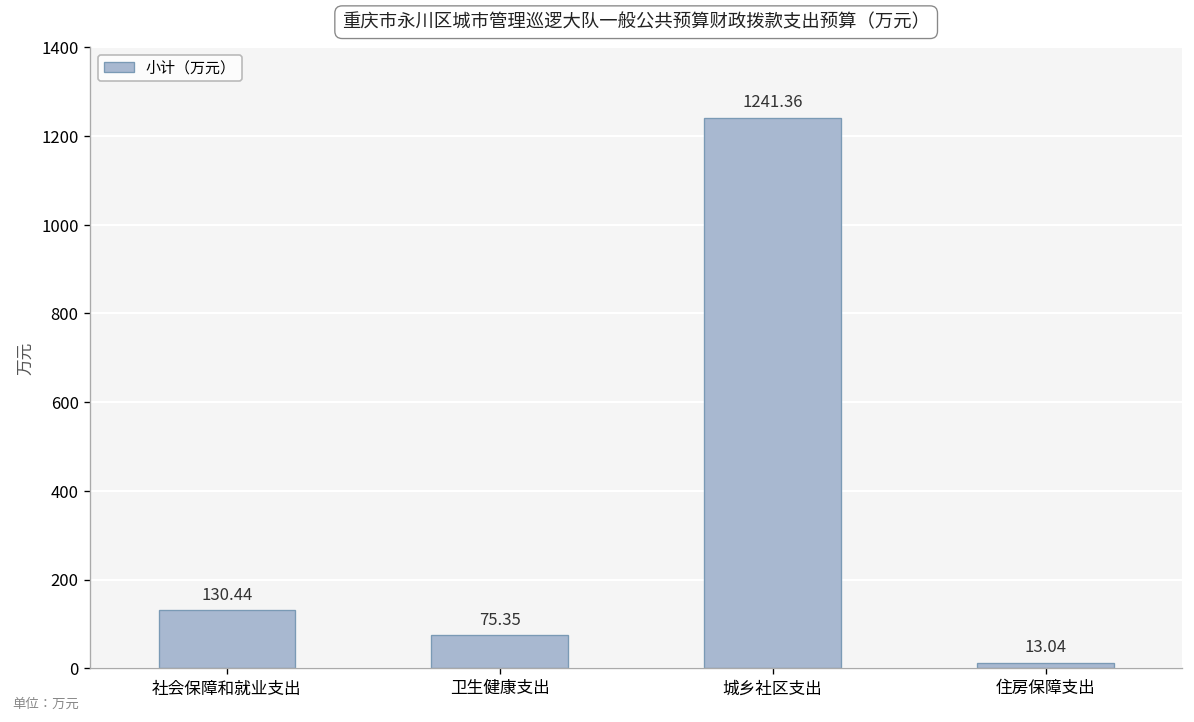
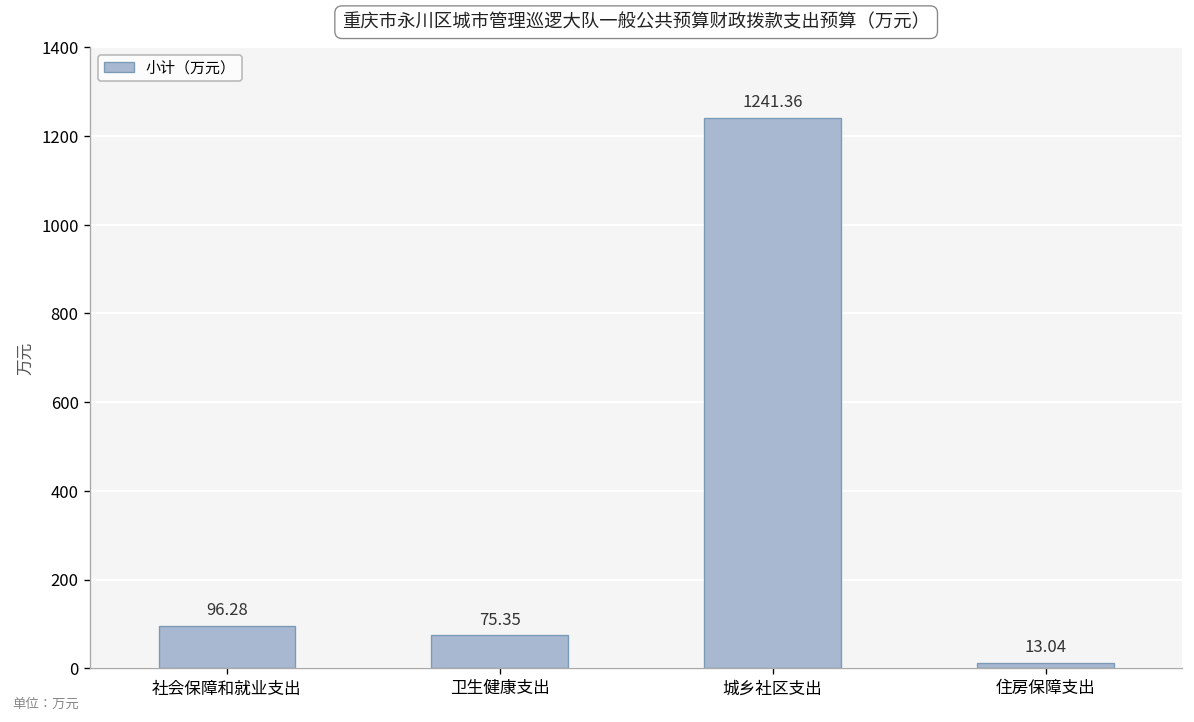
社会保障和就业支出: 130.44 -> 96.28
